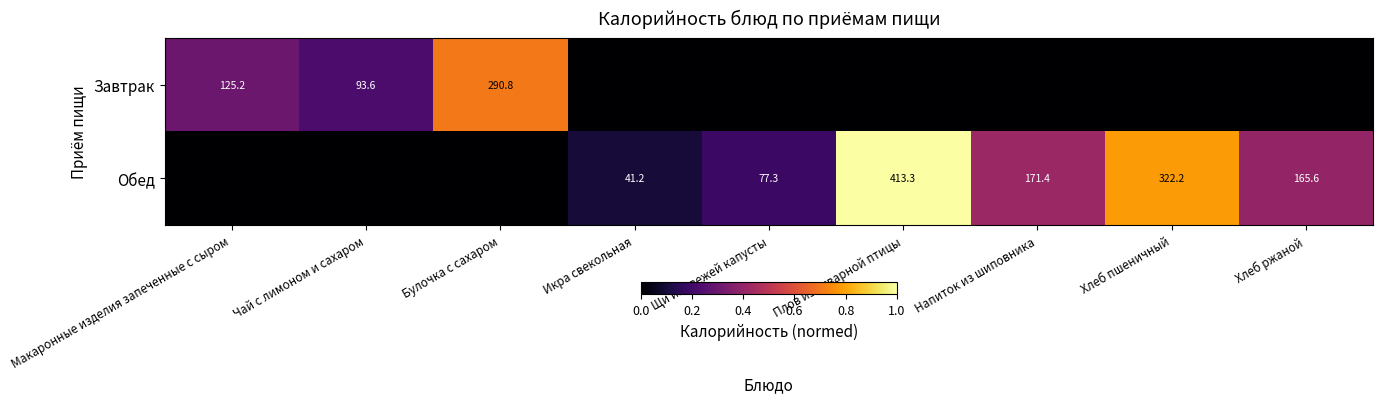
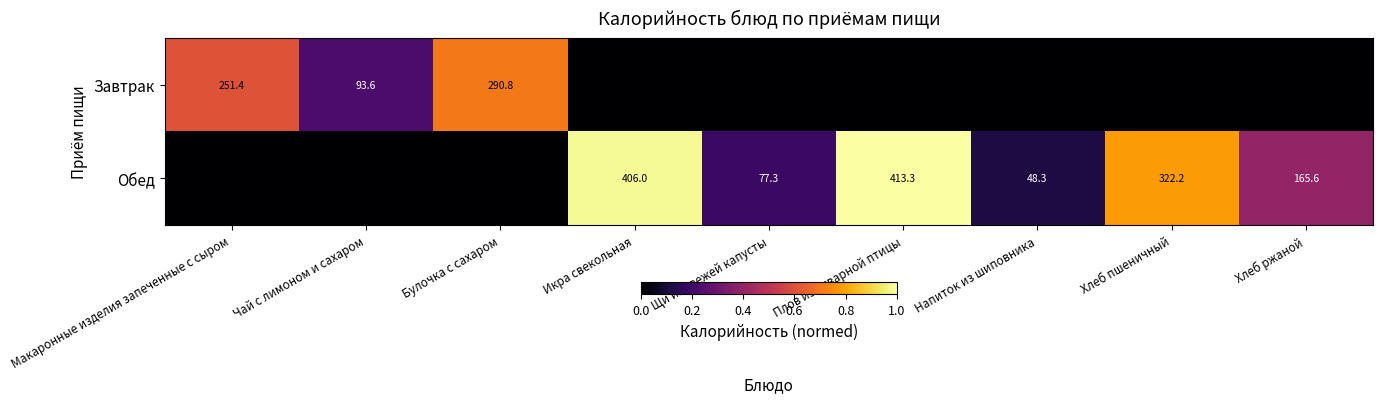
Завтрак, Макаронные изделия запеченные с сыром: 125.2 -> 251.4
Обед, Икра свекольная: 41.2 -> 406.0
Обед, Напиток из шиповника: 171.4 -> 48.3
